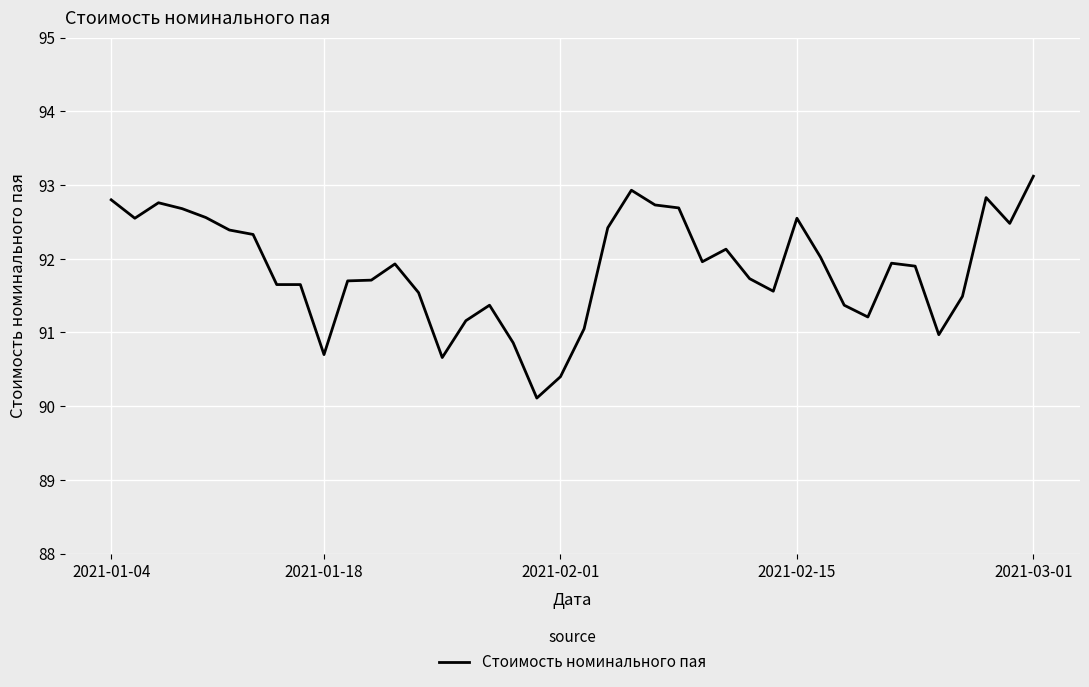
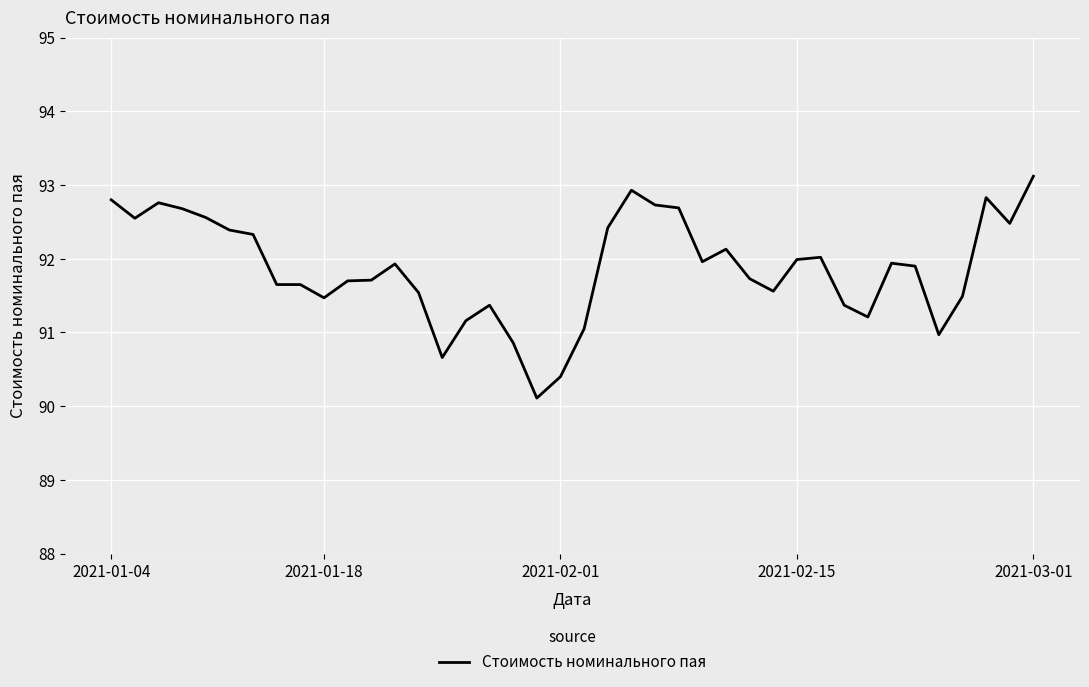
2021-01-18: 90.7 -> 91.5
2021-02-15: 92.6 -> 92.0
